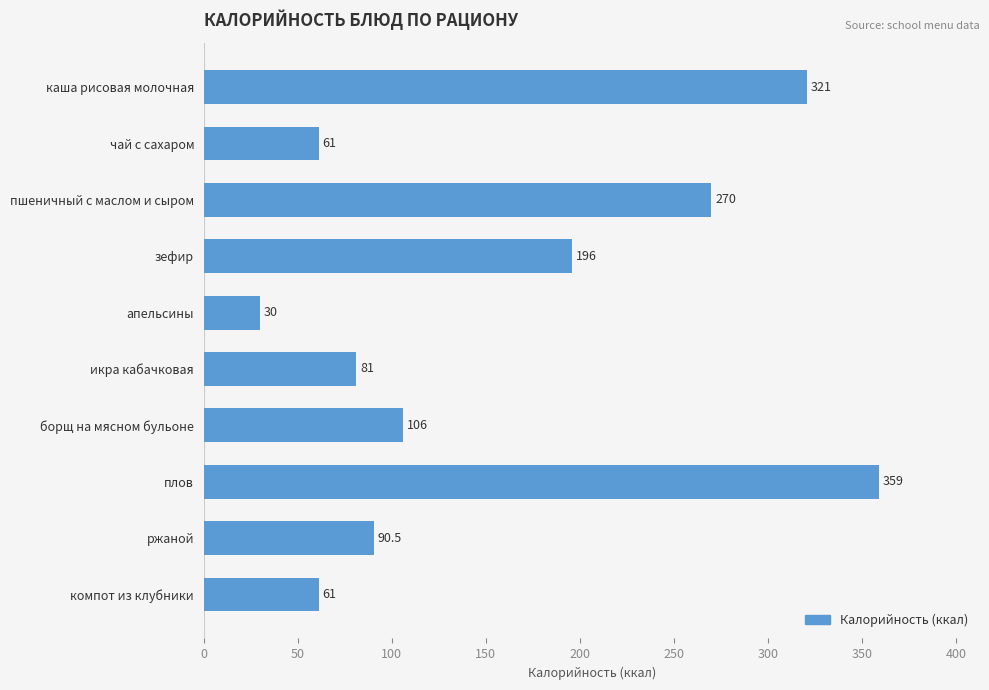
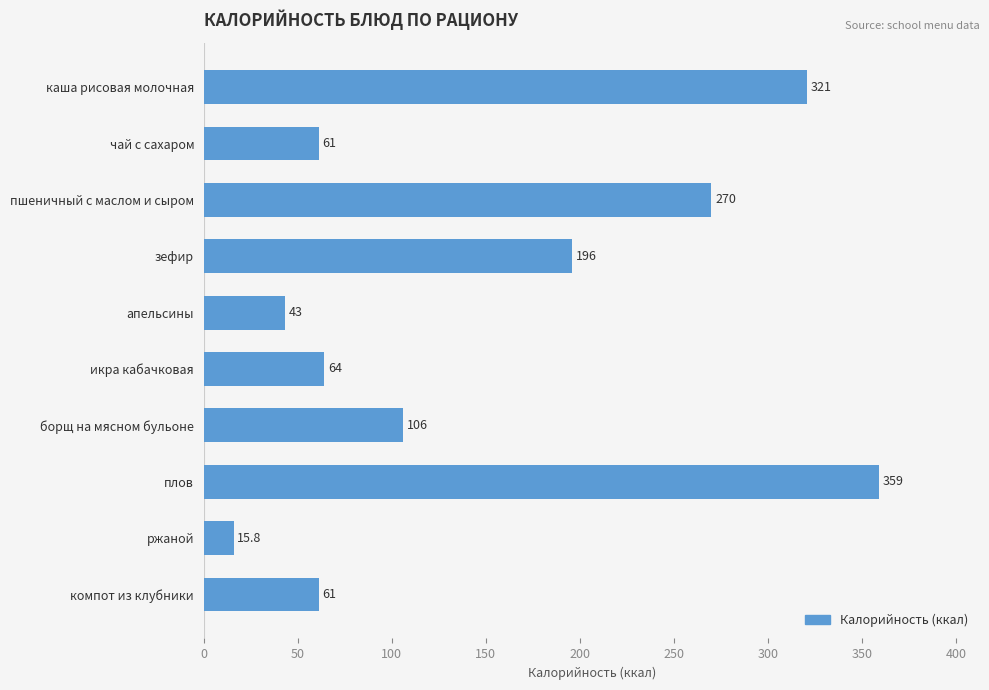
апельсины: 30 -> 43
икра кабачковая: 81 -> 64
ржаной: 90.5 -> 15.8
